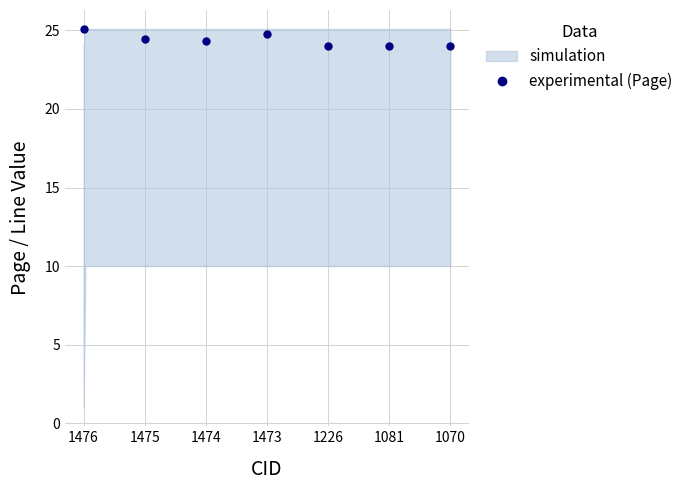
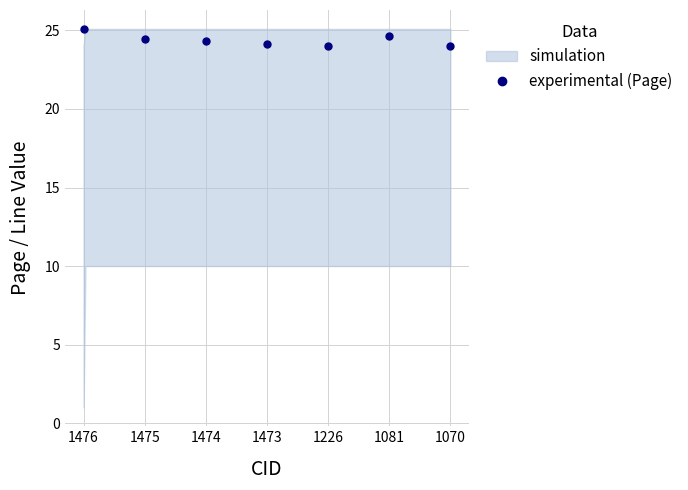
experimental (Page), 1473: 24.8 -> 24.2
experimental (Page), 1081: 24.0 -> 24.6
